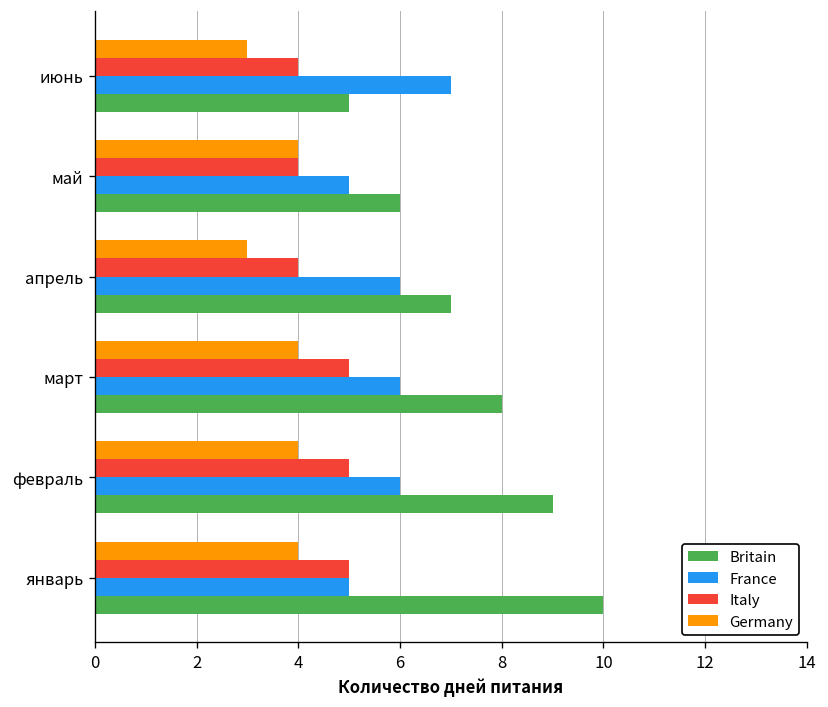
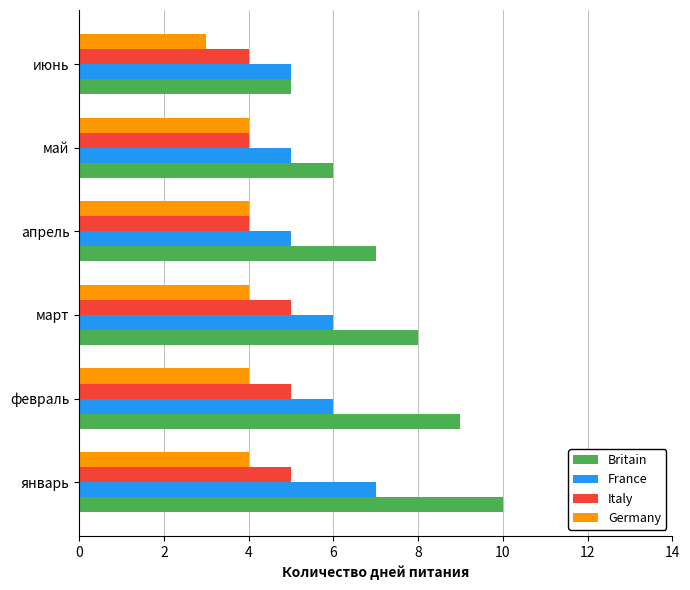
France, июнь: 7 -> 5
Germany, апрель: 3 -> 4
France, апрель: 6 -> 5
France, январь: 5 -> 7
